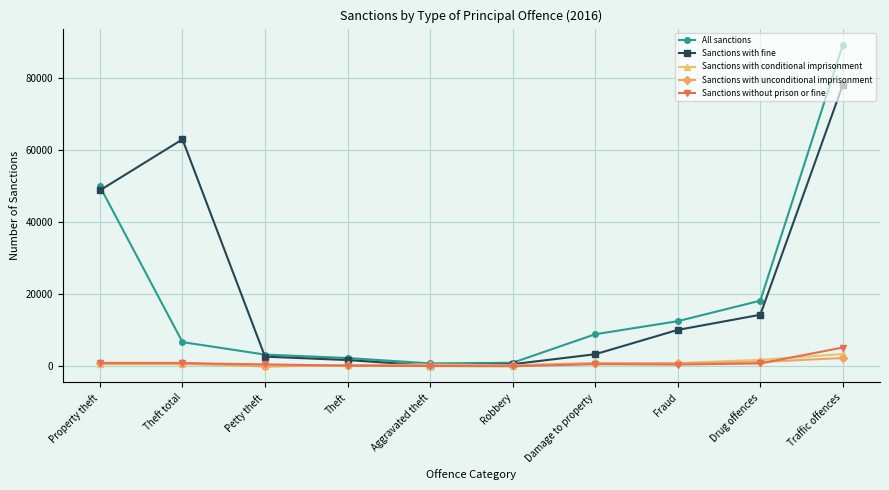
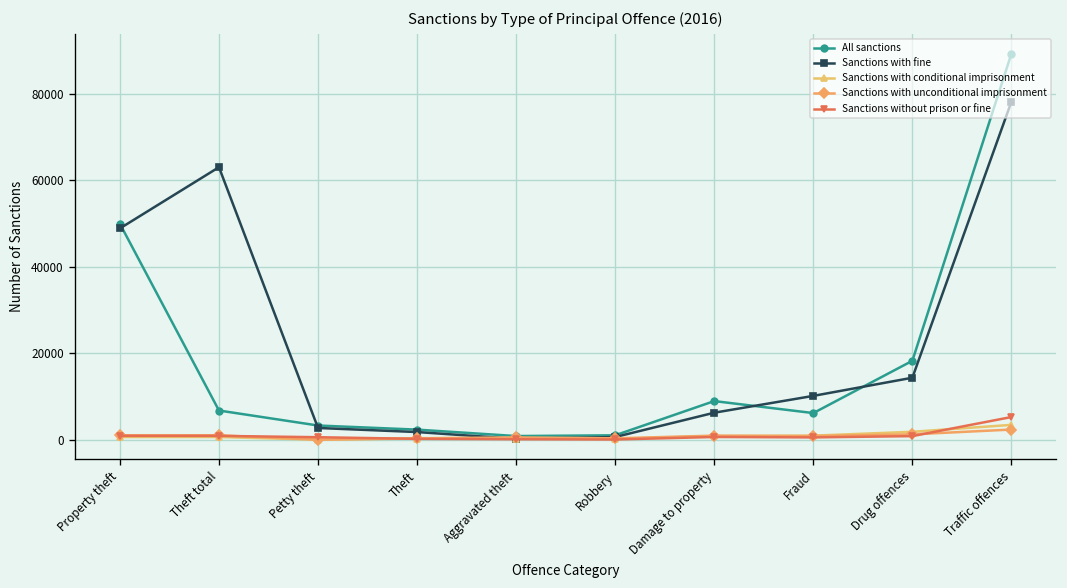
Sanctions with fine, Damage to property: 3000 -> 6000
All sanctions, Fraud: 13000 -> 6000
